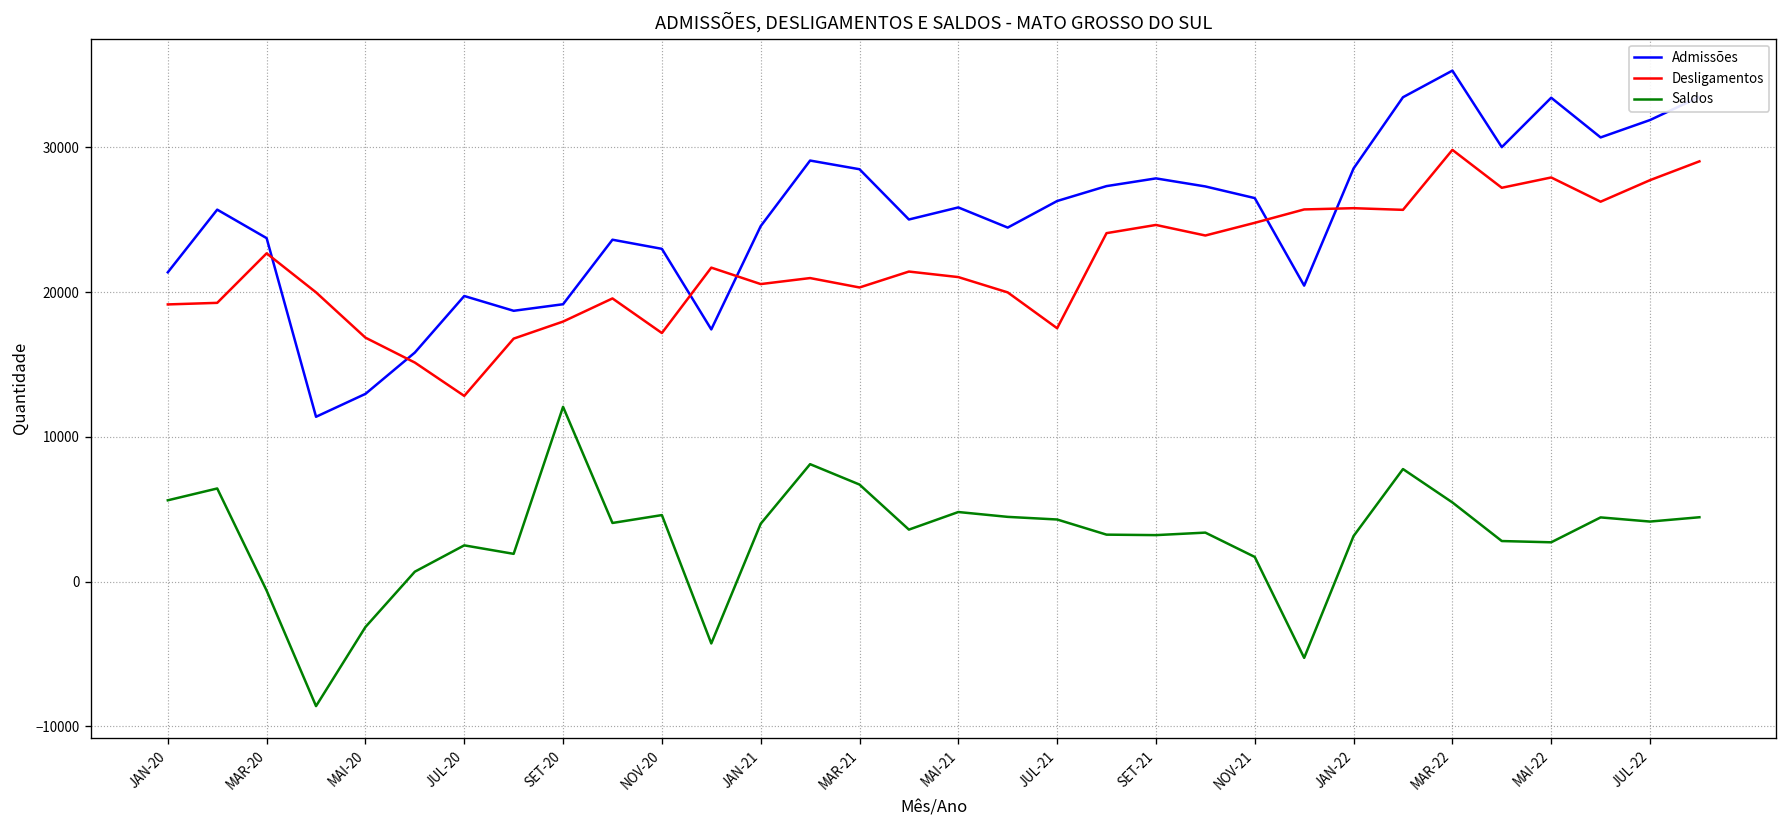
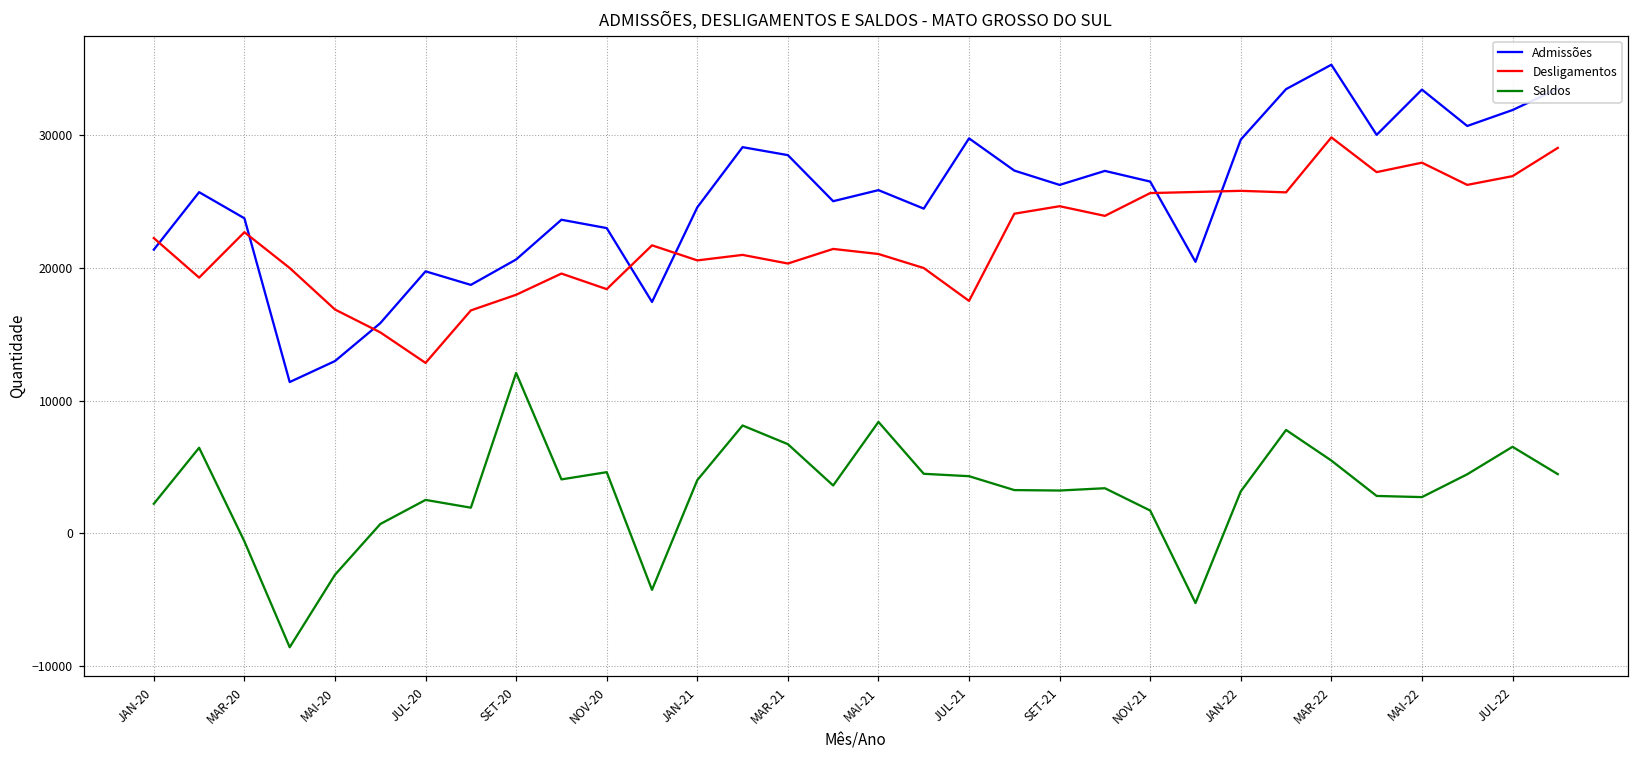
Desligamentos, JAN-20: 19200 -> 22200
Saldos, JAN-20: 5600 -> 2200
Admissões, SET-20: 19200 -> 20600
Desligamentos, NOV-20: 17200 -> 18400
Saldos, MAI-21: 4800 -> 8400
Admissões, JUL-21: 26300 -> 29800
Admissões, SET-21: 27900 -> 26300
Desligamentos, NOV-21: 24800 -> 25600
Admissões, JAN-22: 28600 -> 29700
Desligamentos, JUL-22: 27700 -> 26900
Saldos, JUL-22: 4200 -> 6500
